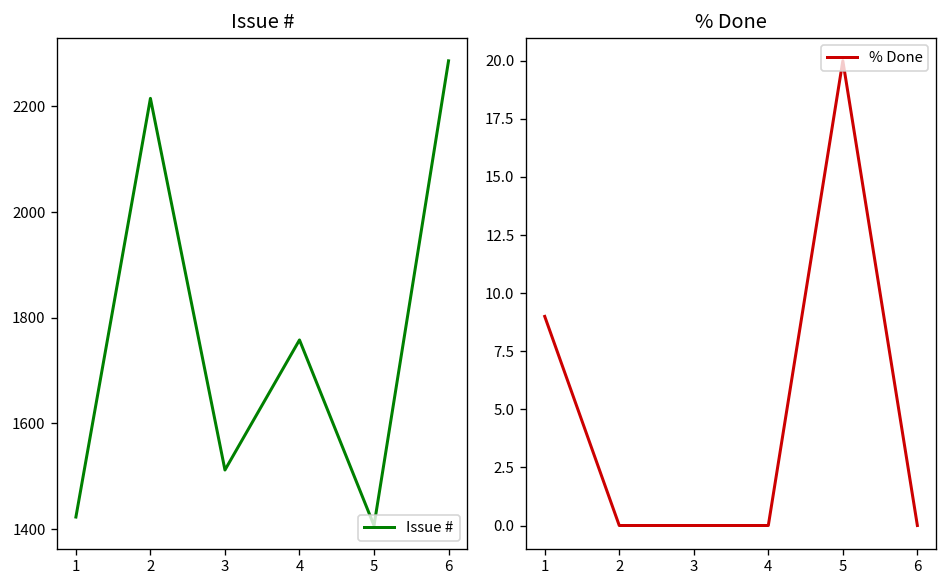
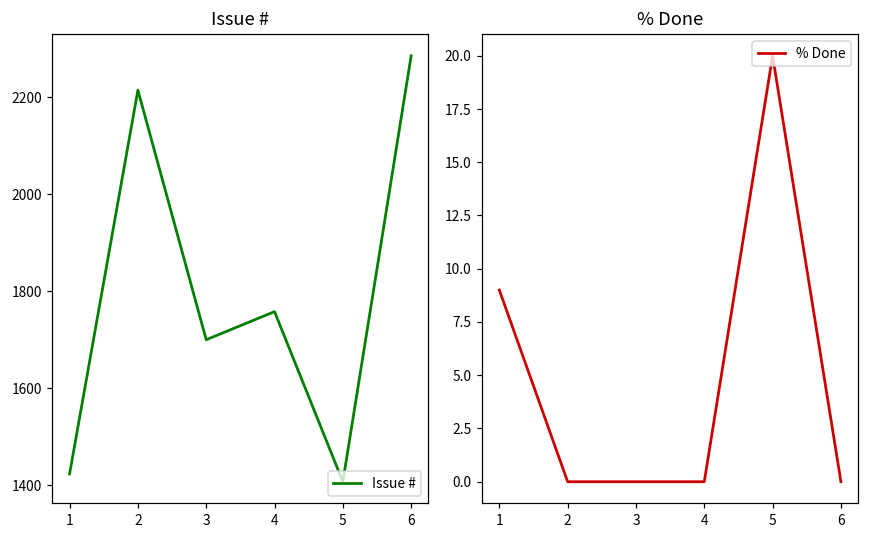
Issue #, 3: 1510 -> 1700
